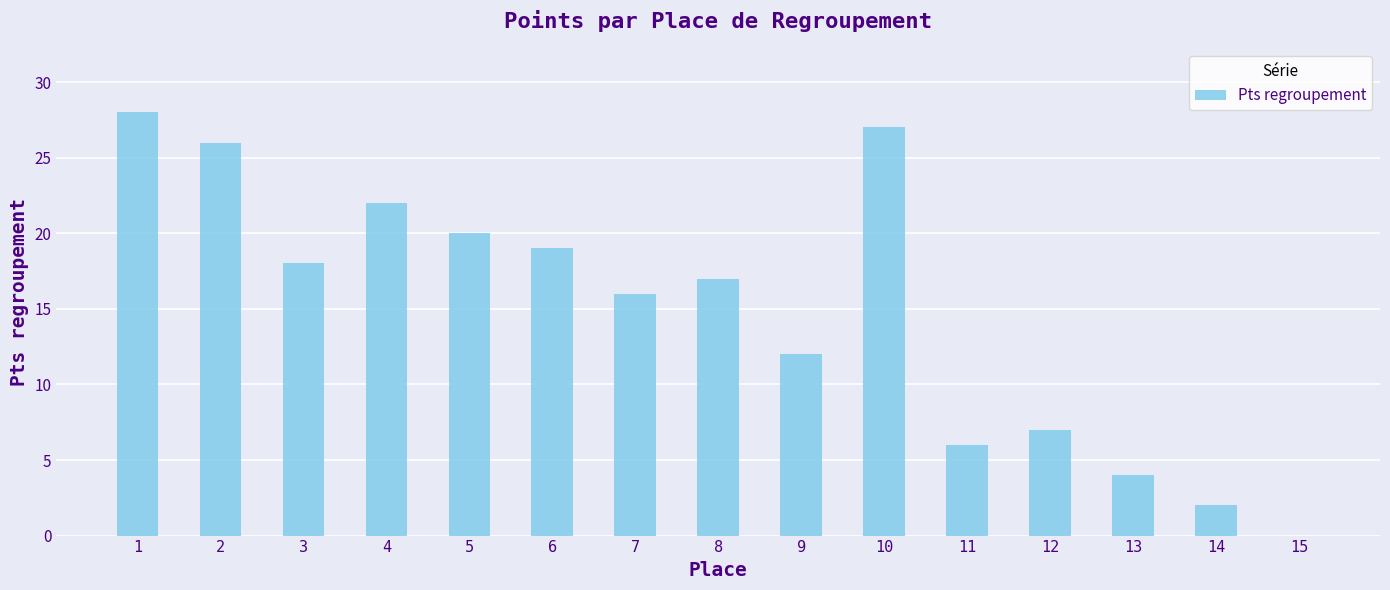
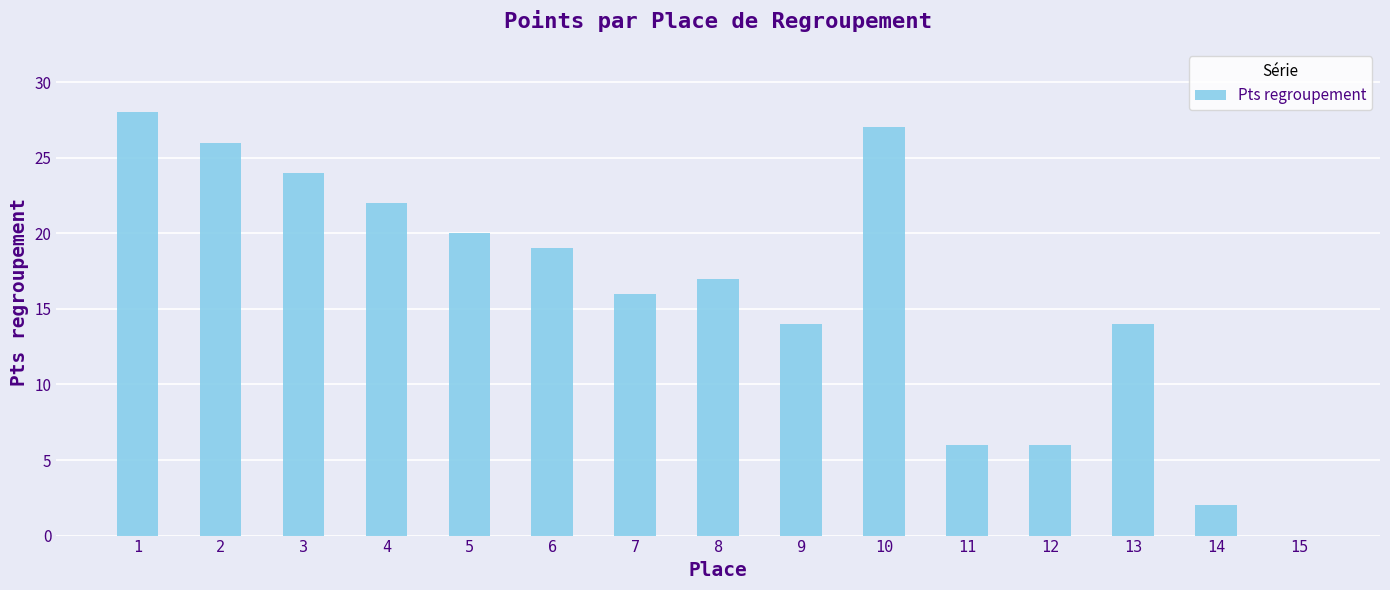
3: 18 -> 24
9: 12 -> 14
12: 7 -> 6
13: 4 -> 14
